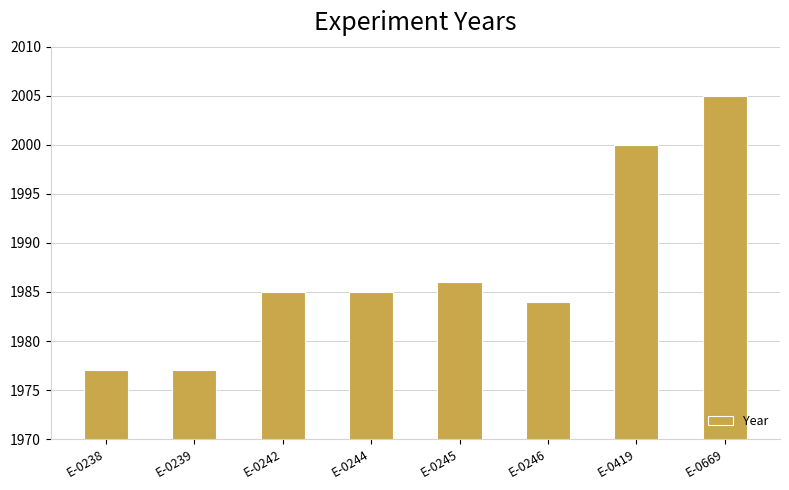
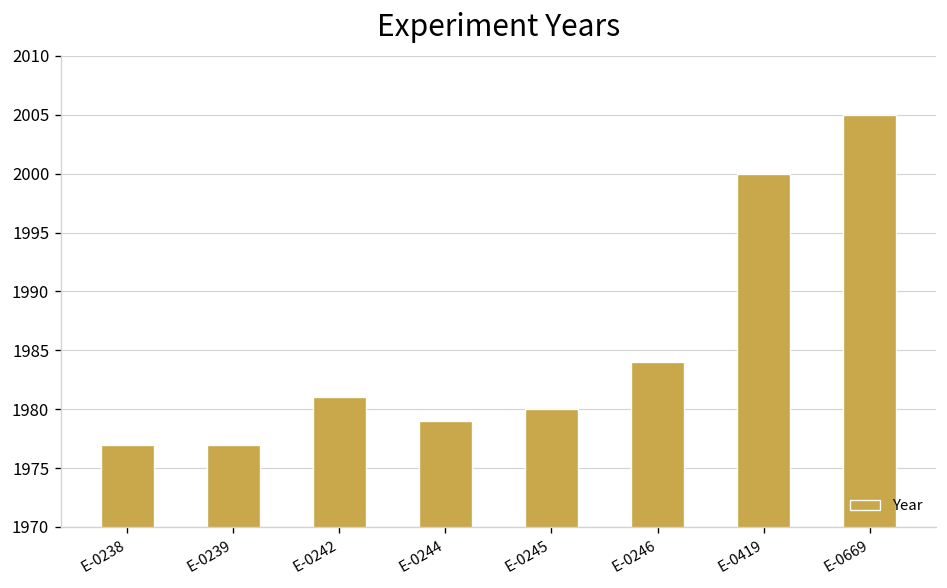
E-0242: 1985 -> 1981
E-0244: 1985 -> 1979
E-0245: 1986 -> 1980
